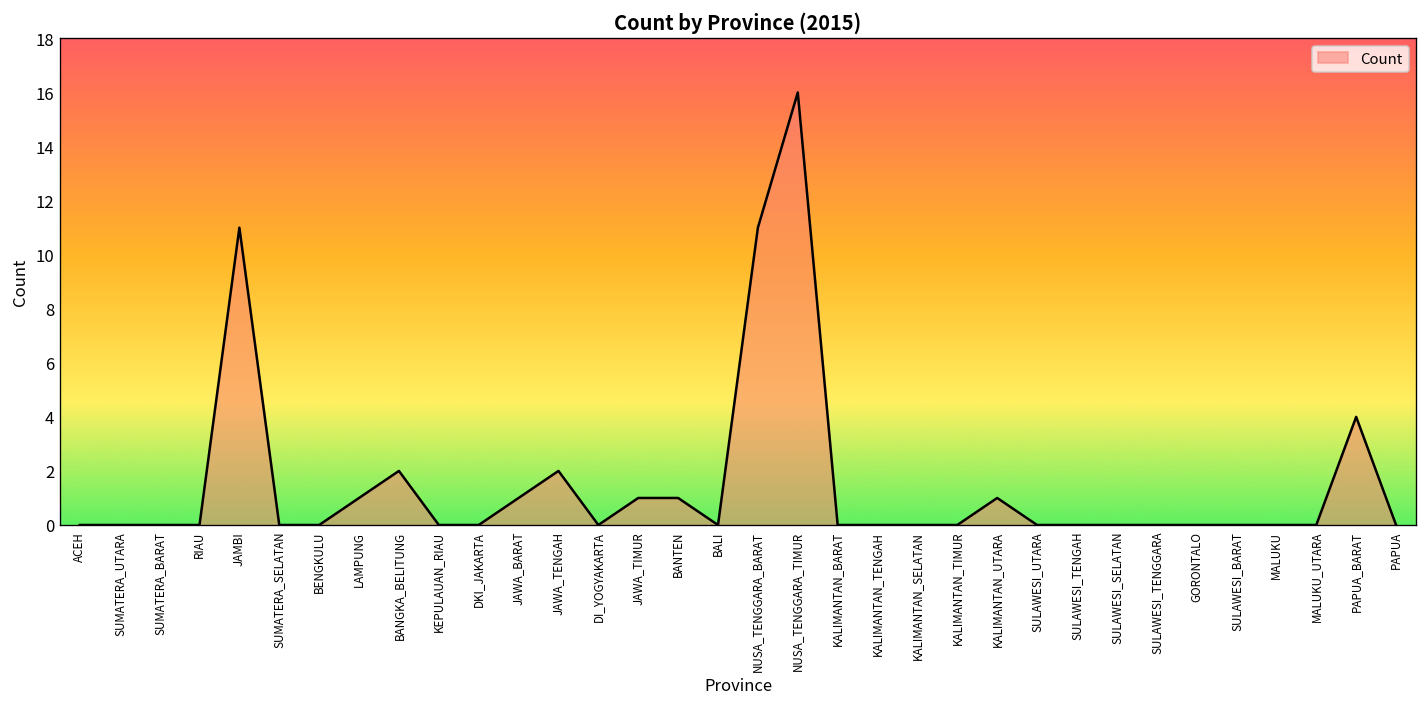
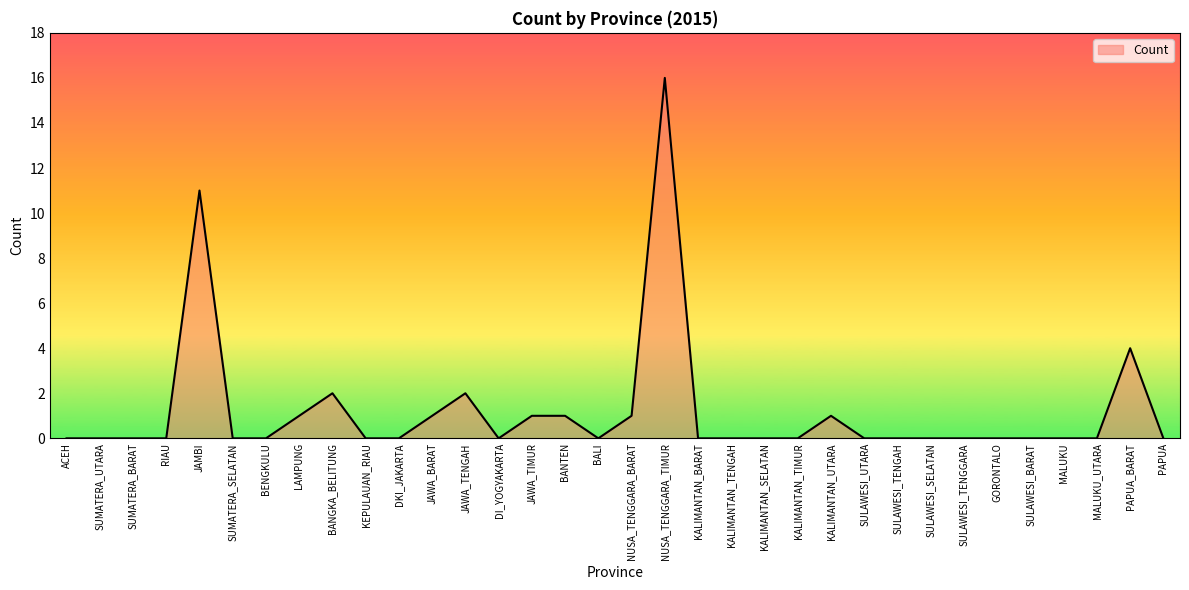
NUSA_TENGGARA_BARAT: 11 -> 1
